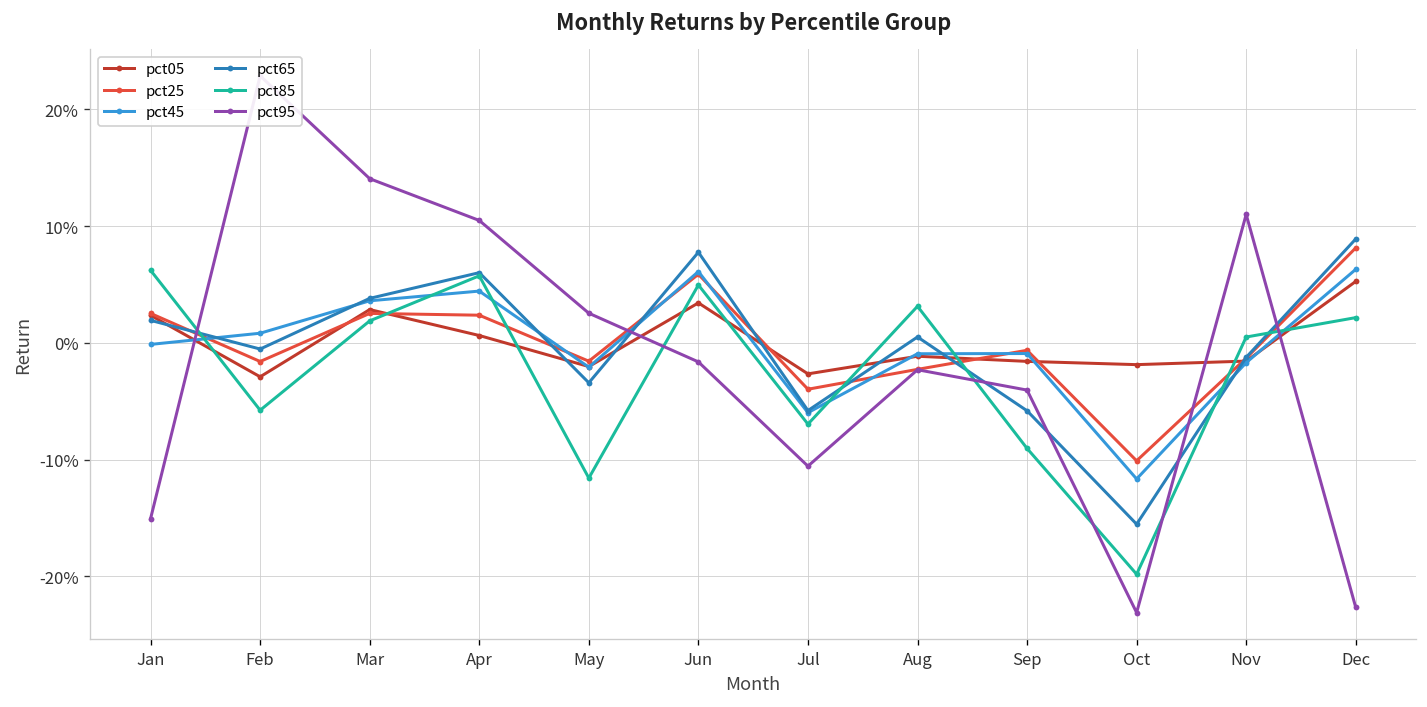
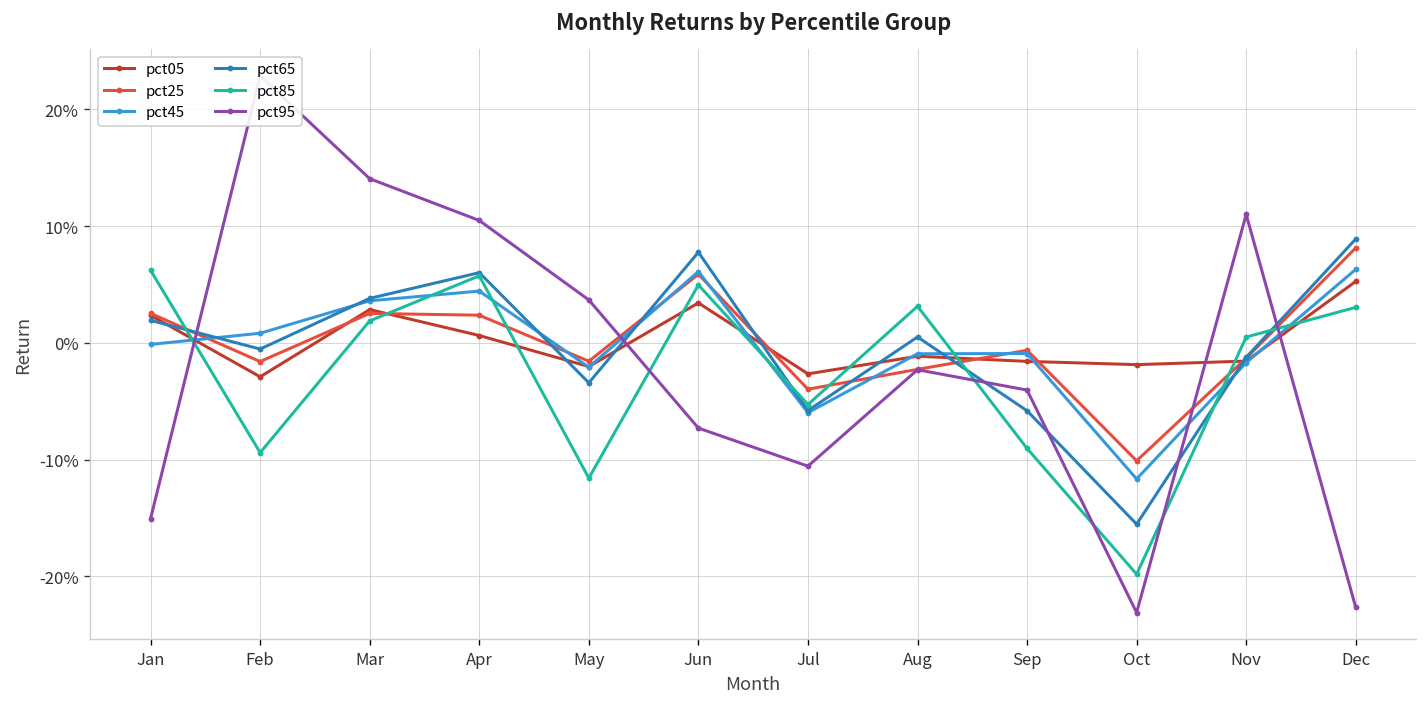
pct85, Feb: -6% -> -9%
pct95, May: 3% -> 4%
pct95, Jun: -2% -> -7%
pct85, Jul: -7% -> -5%
pct85, Dec: 2% -> 3%
